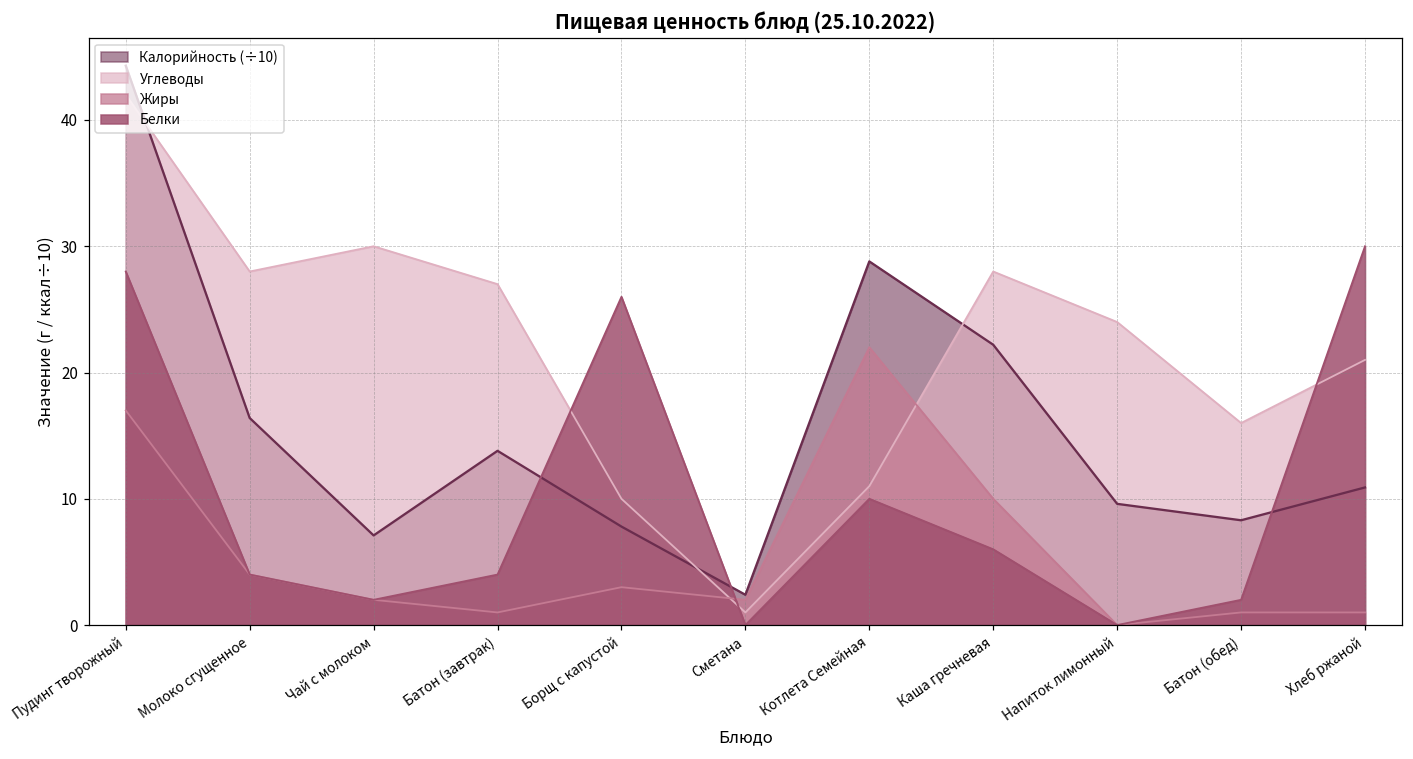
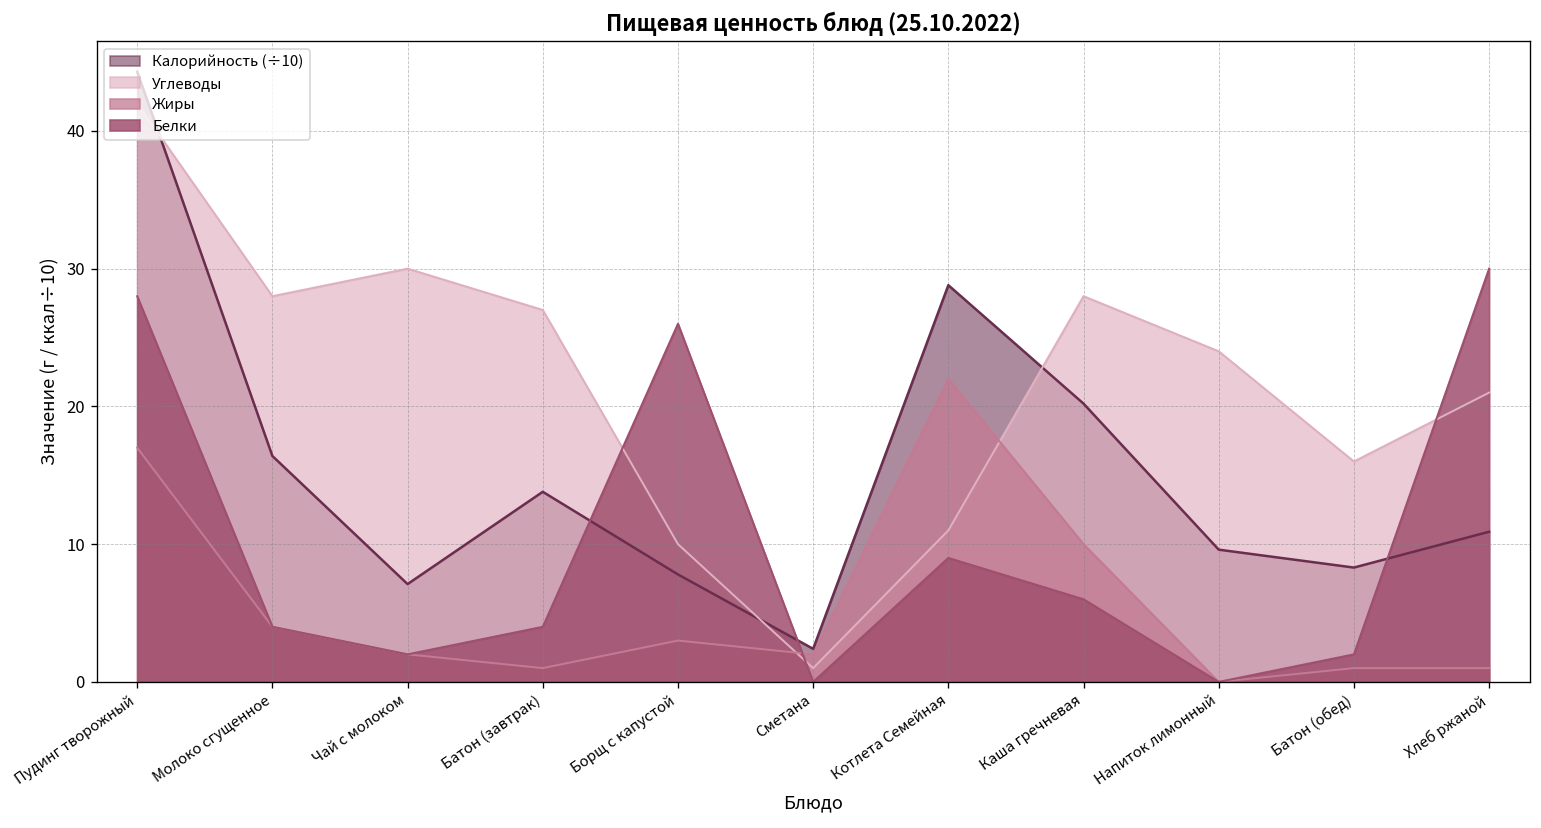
Белки, Котлета Семейная: 10 -> 9
Калорийность (÷10), Каша гречневая: 22.2 -> 20.2
